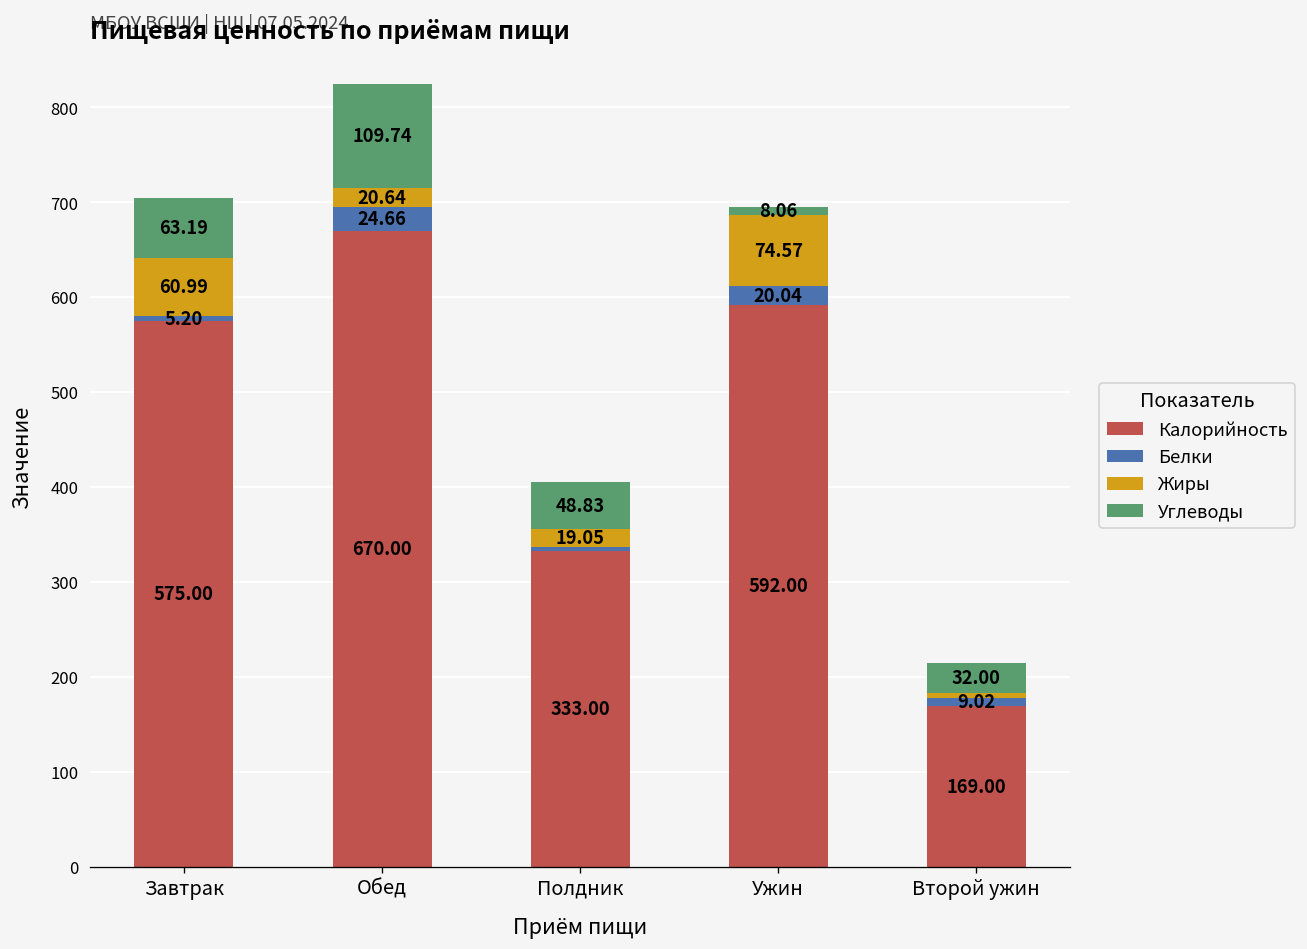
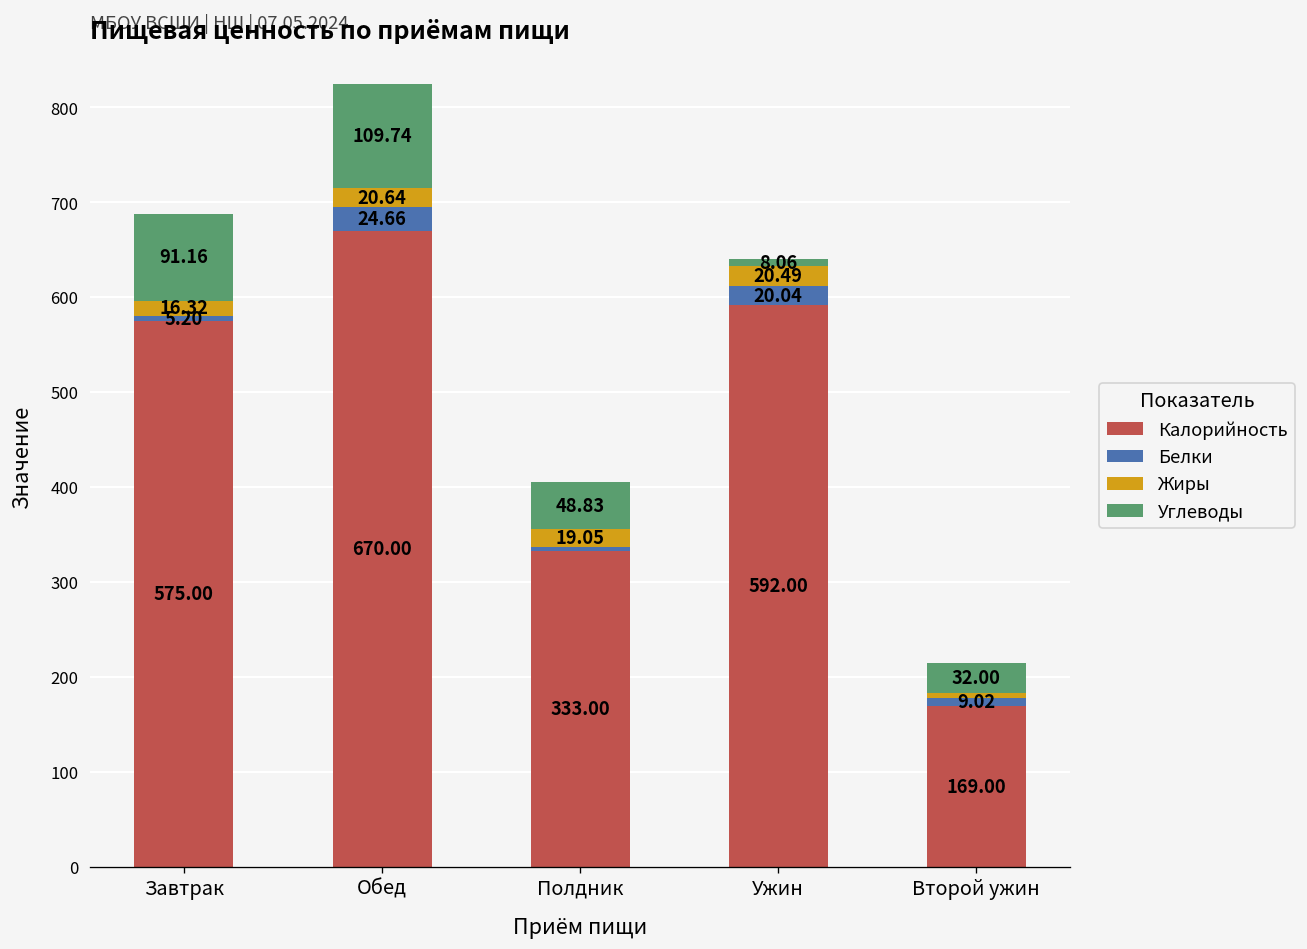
Жиры, Завтрак: 60.99 -> 16.32
Углеводы, Завтрак: 63.19 -> 91.16
Жиры, Ужин: 74.57 -> 20.49
